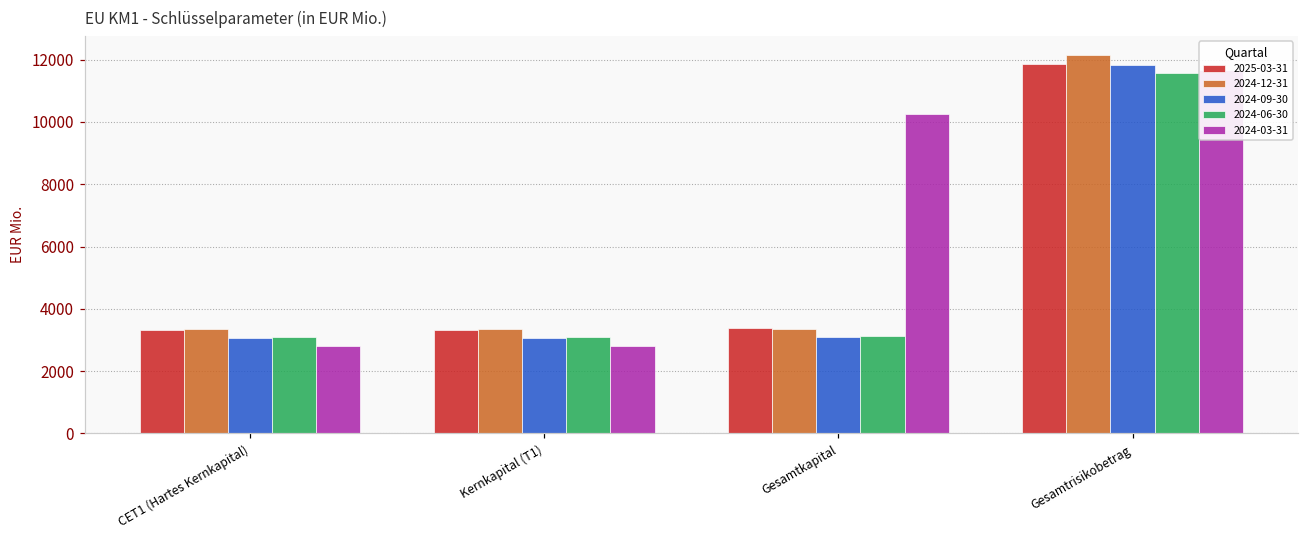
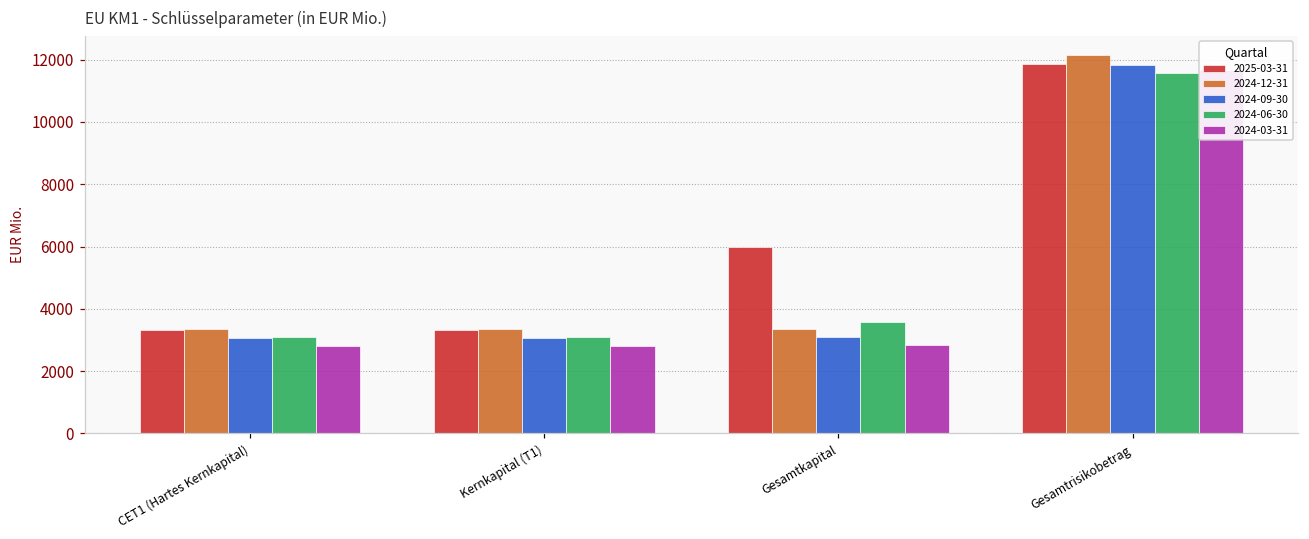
2025-03-31, Gesamtkapital: 3400 -> 6000
2024-06-30, Gesamtkapital: 3100 -> 3600
2024-03-31, Gesamtkapital: 10200 -> 2900
